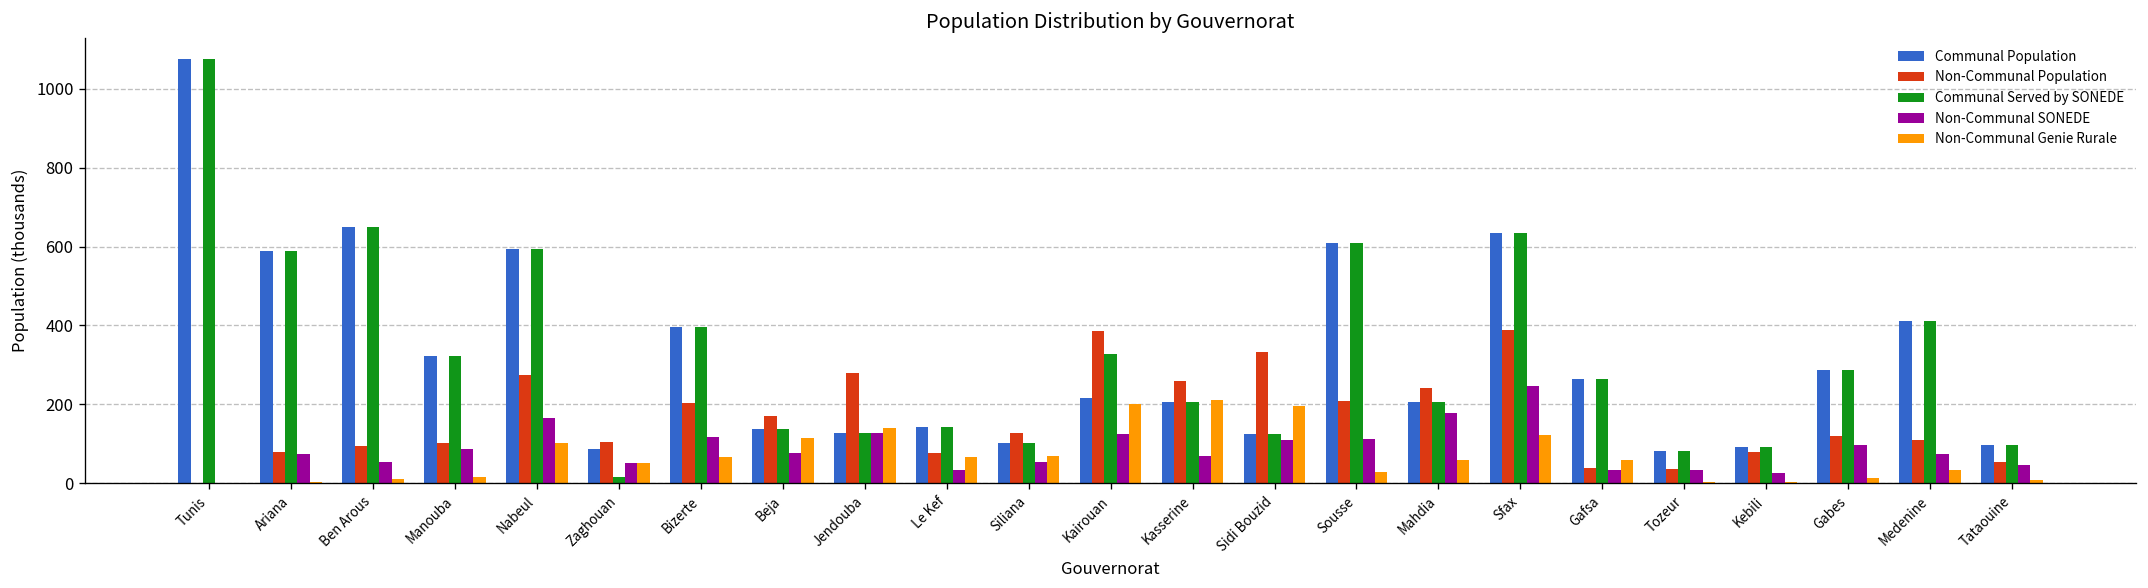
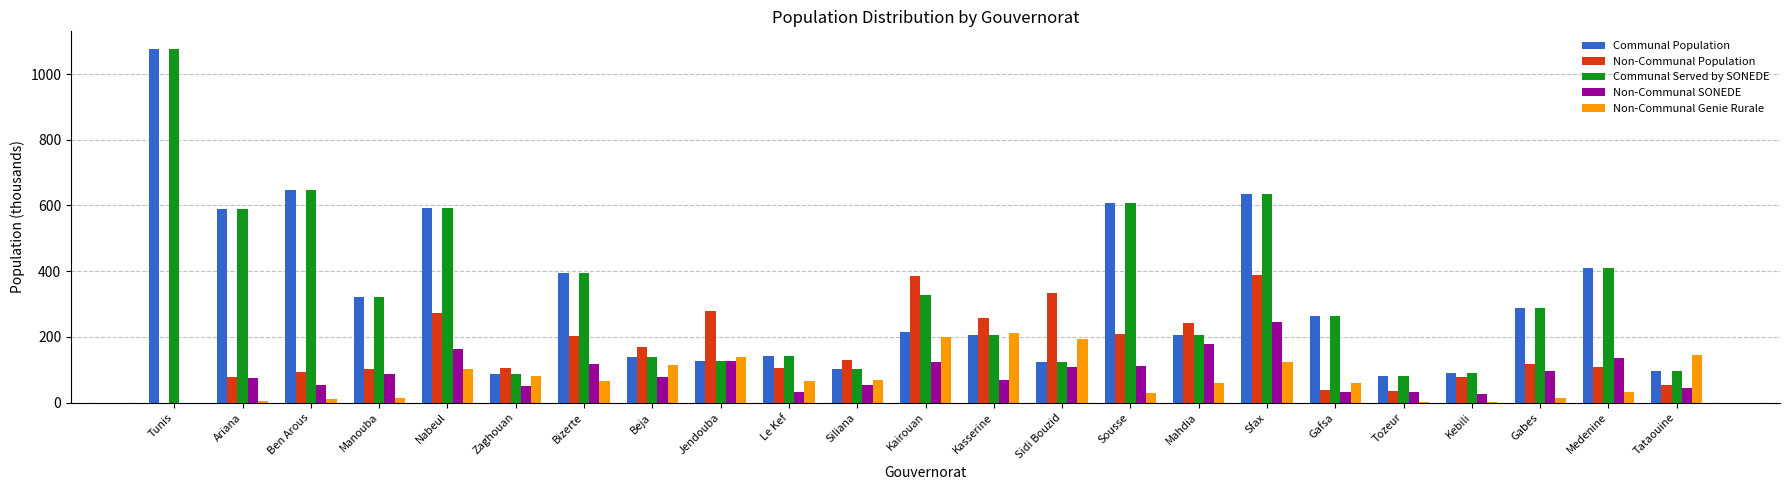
Communal Served by SONEDE, Zaghouan: 10 -> 90
Non-Communal Genie Rurale, Zaghouan: 50 -> 80
Non-Communal Population, Le Kef: 80 -> 110
Non-Communal SONEDE, Medenine: 70 -> 130
Non-Communal Genie Rurale, Tataouine: 10 -> 150
